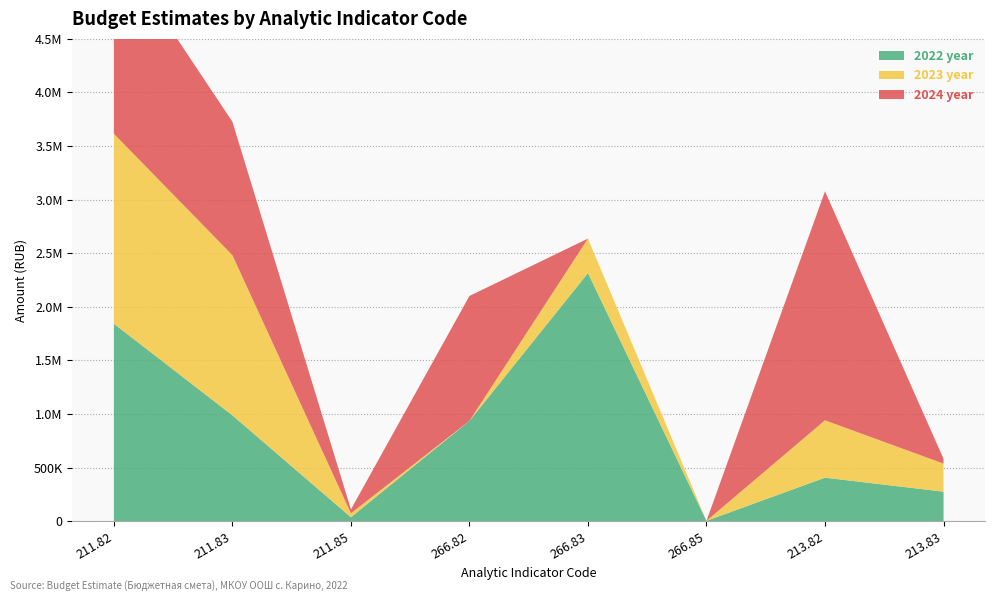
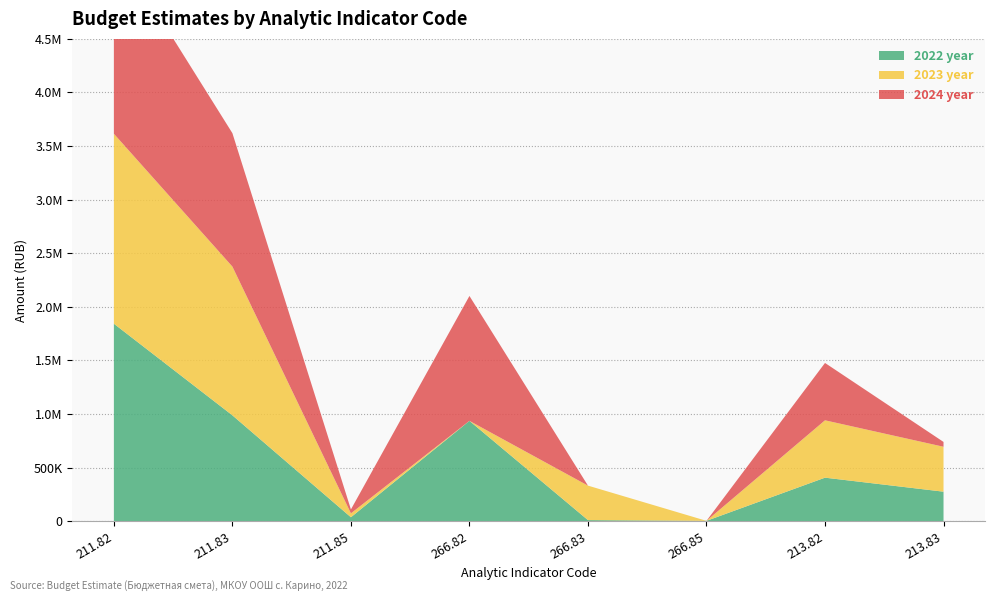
2023 year, 211.83: 1490000 -> 1390000
2022 year, 266.83: 2310000 -> 10000
2024 year, 213.82: 2140000 -> 540000
2023 year, 213.83: 260000 -> 420000
